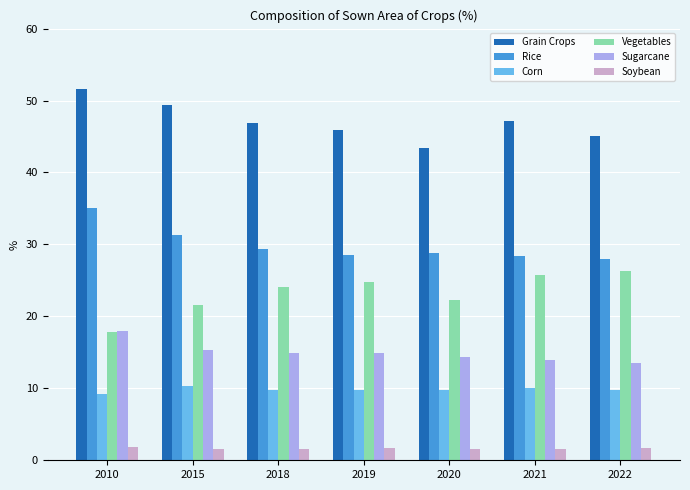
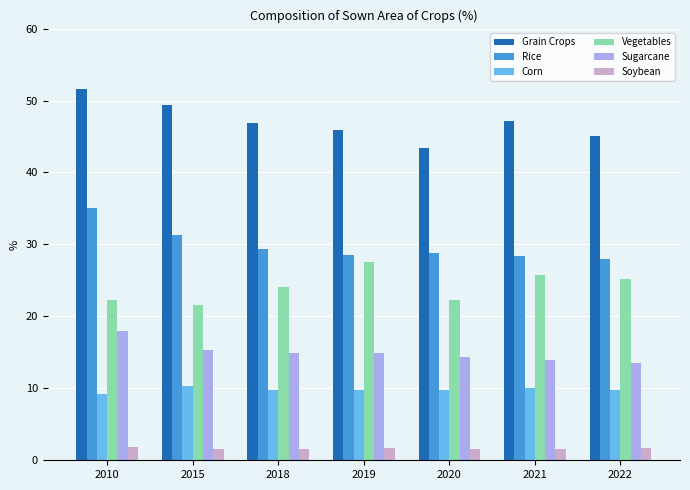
Vegetables, 2010: 18 -> 22
Vegetables, 2019: 25 -> 28
Vegetables, 2022: 26 -> 25
